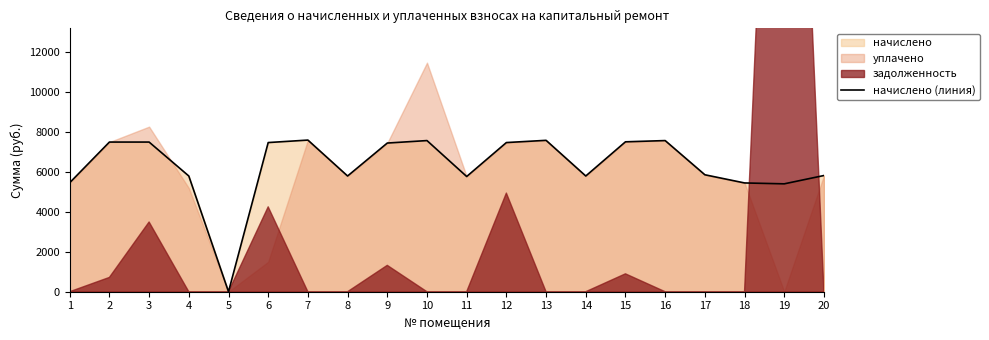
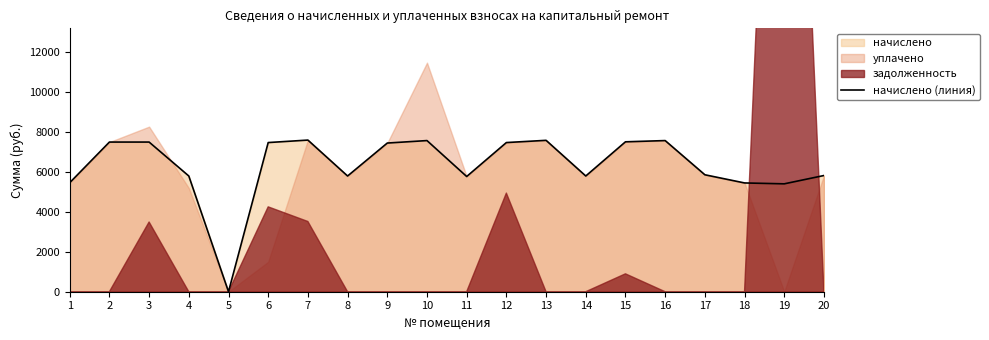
задолженность, 2: 700 -> 0
задолженность, 7: 0 -> 3500
задолженность, 9: 1300 -> 0
